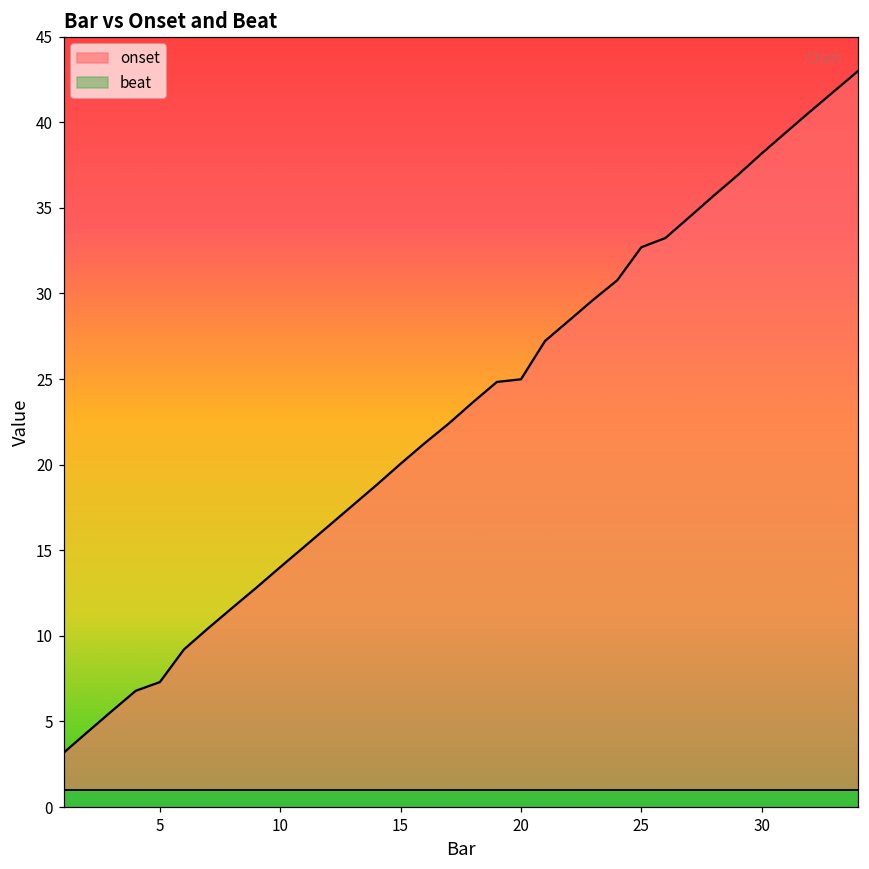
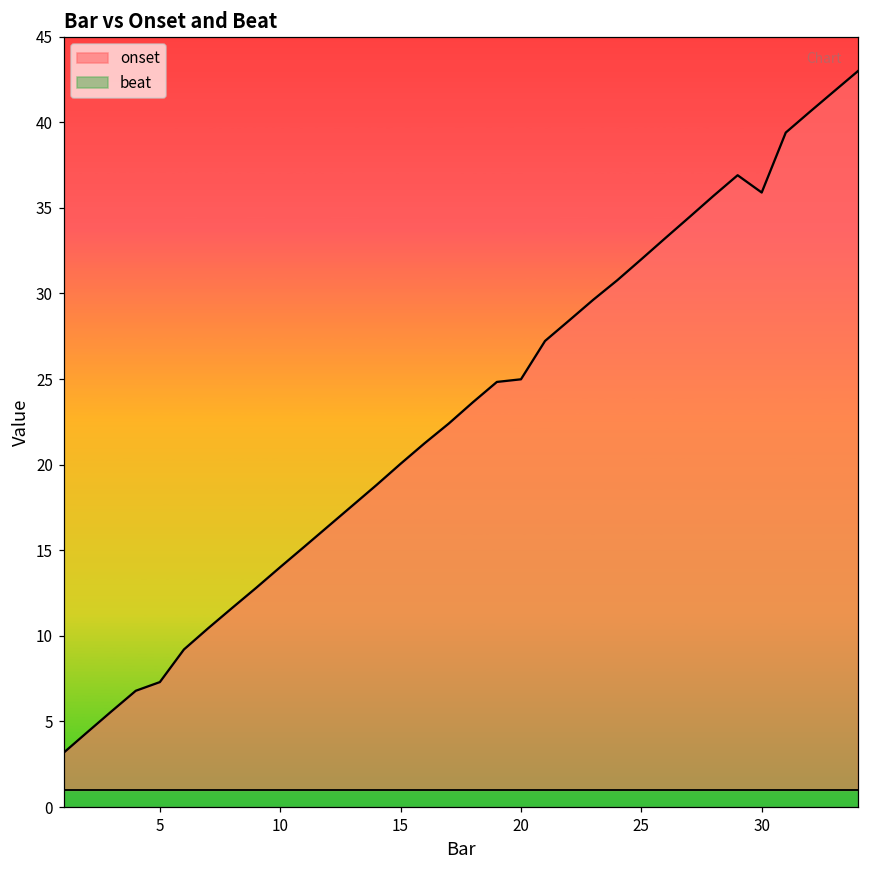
onset, 25: 32.7 -> 32.0
onset, 30: 38.2 -> 35.9
